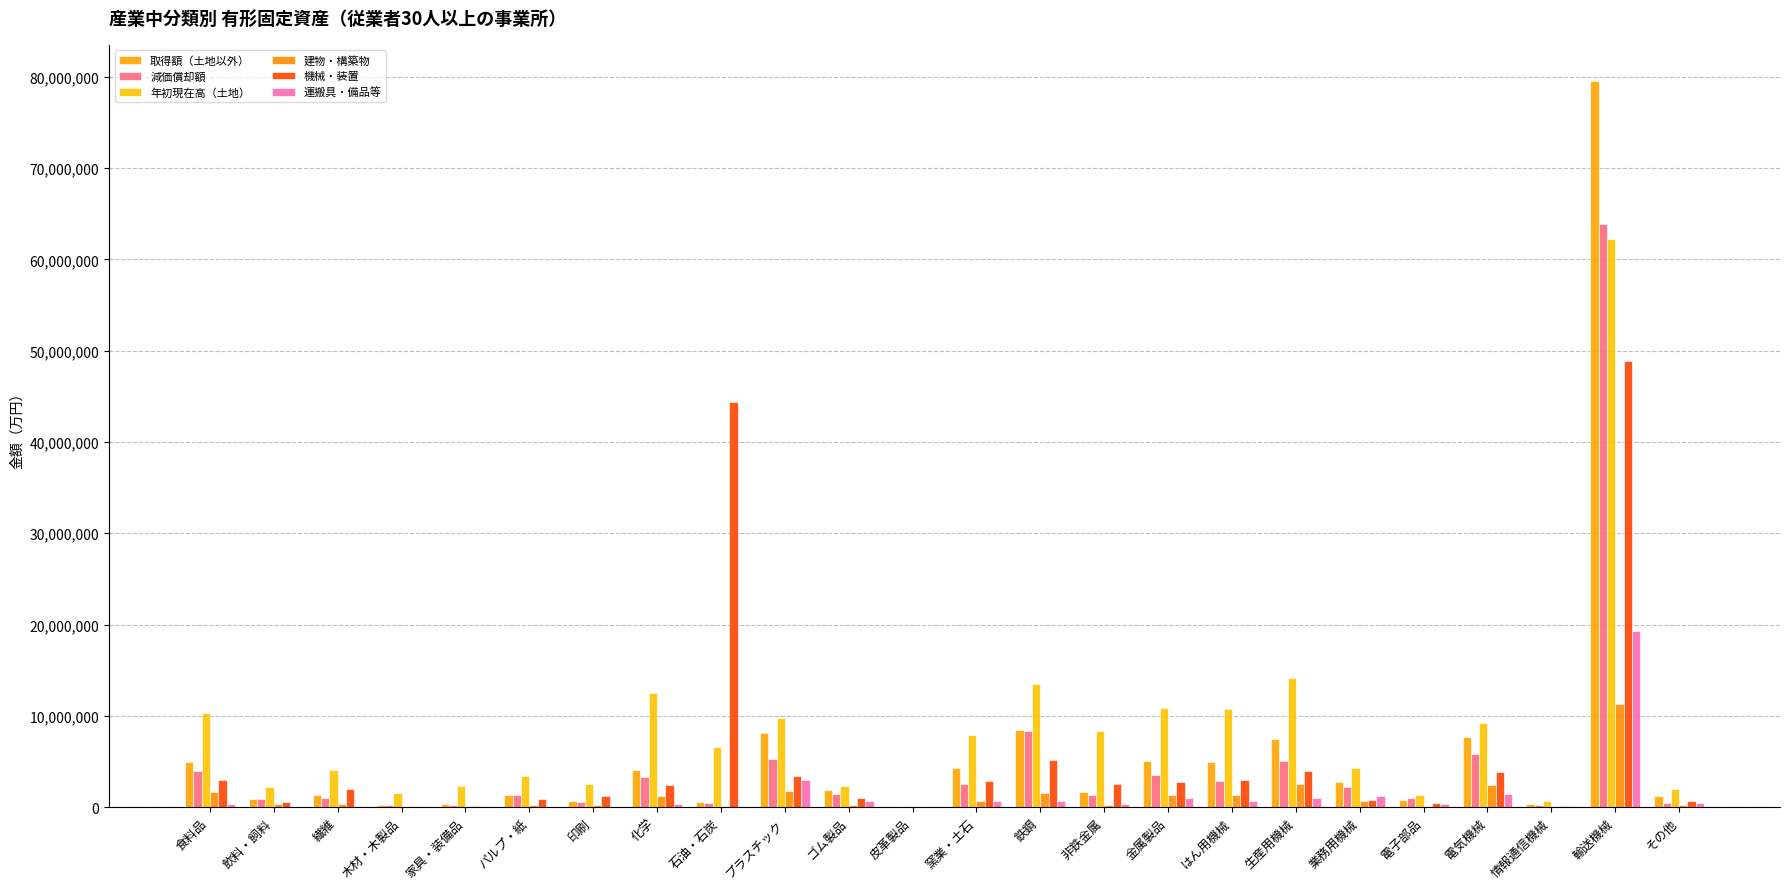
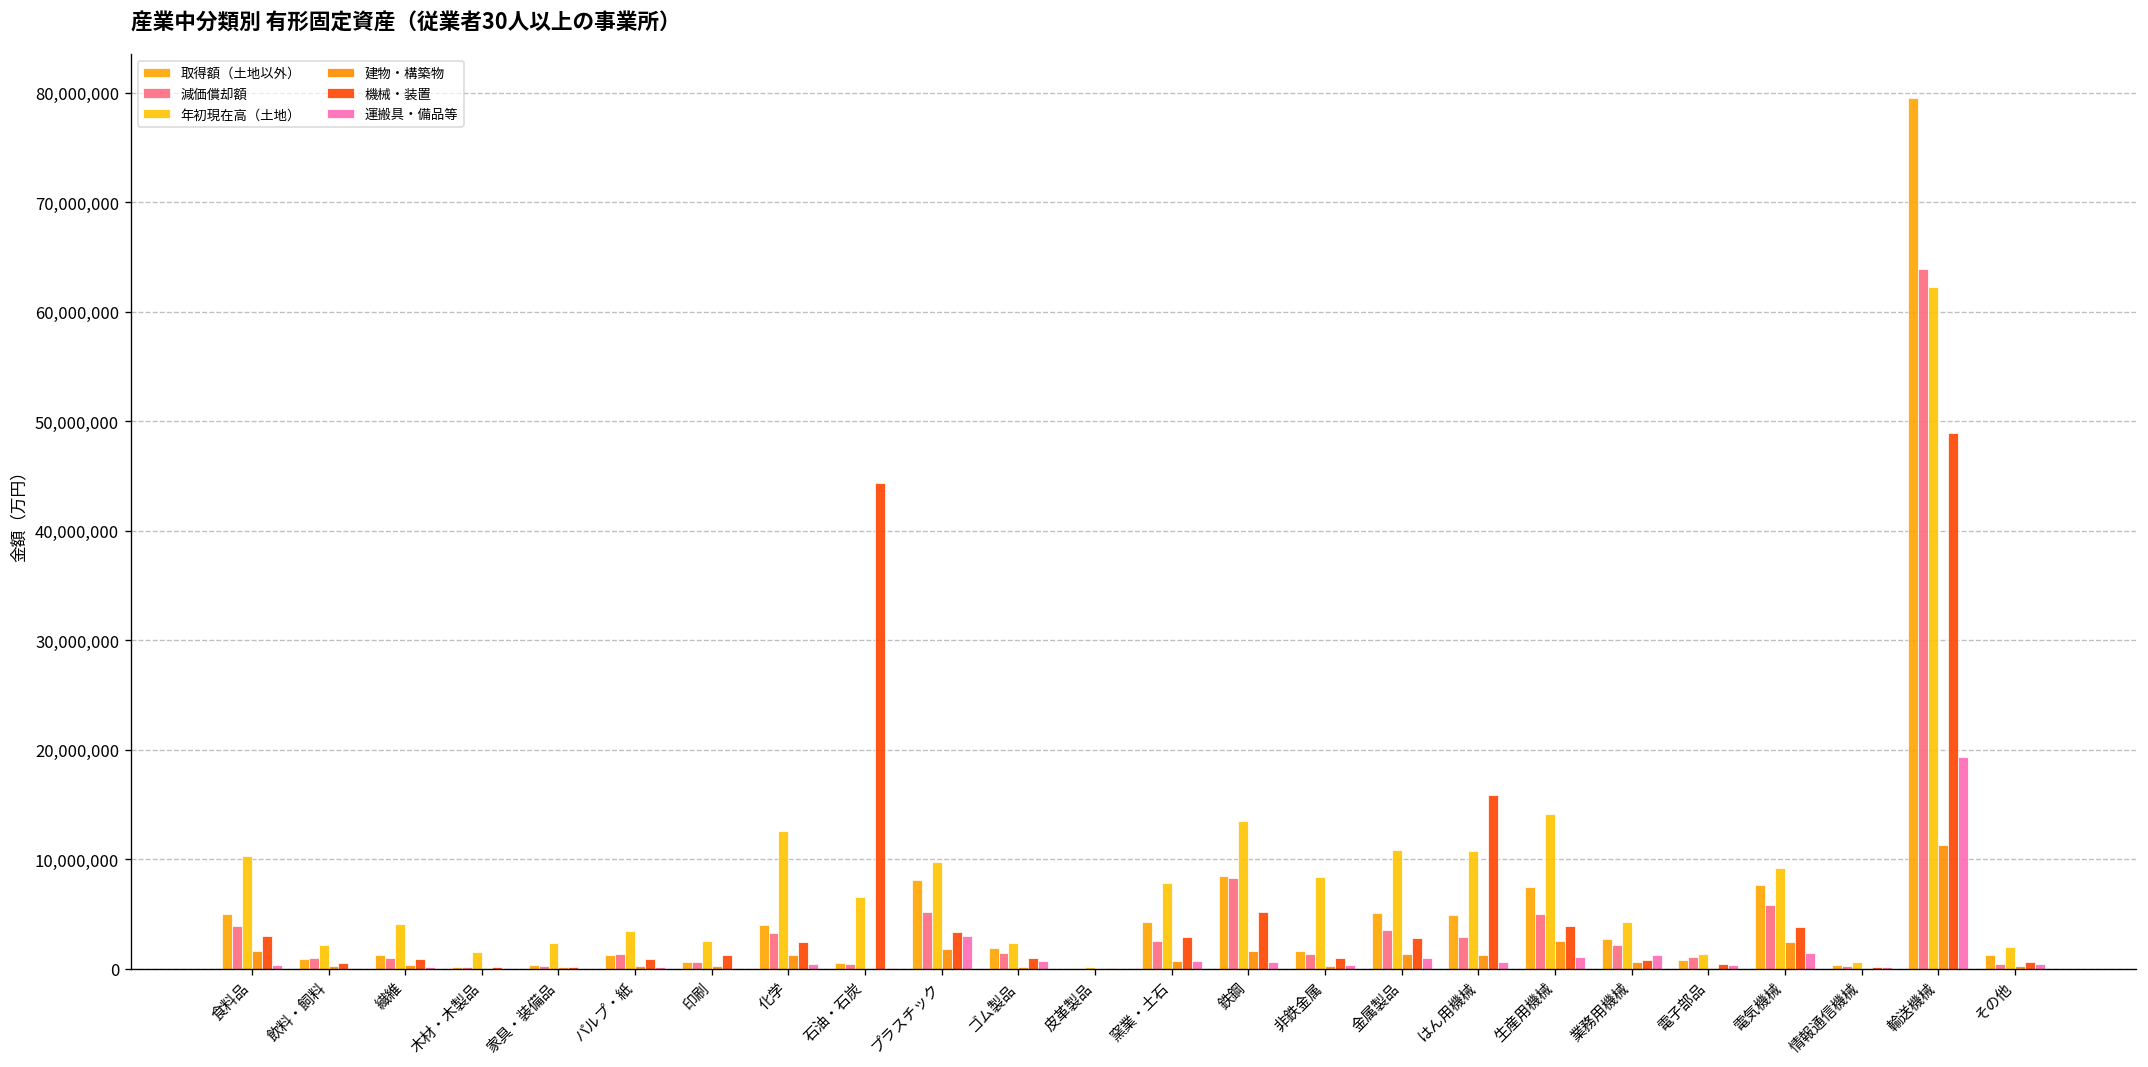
機械・装置, 繊維: 2,000,000 -> 1,000,000
機械・装置, 非鉄金属: 3,000,000 -> 1,000,000
機械・装置, はん用機械: 3,000,000 -> 16,000,000
